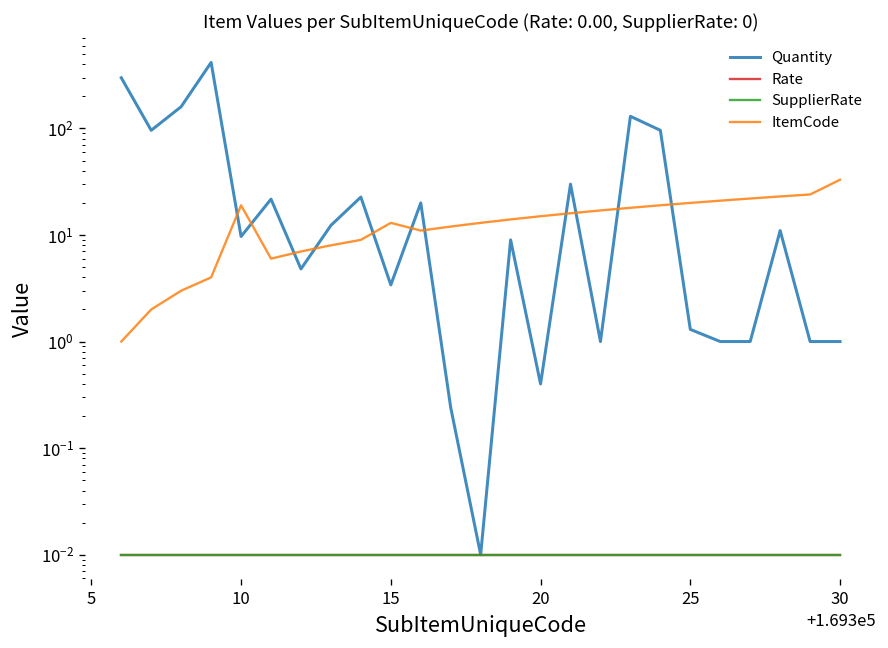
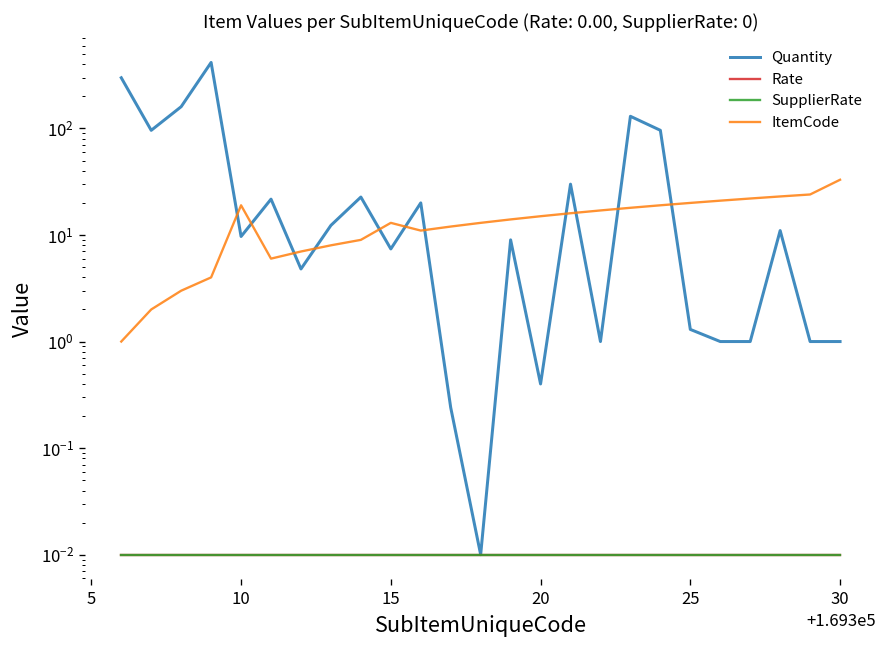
Quantity, 15: 3.4 -> 7
